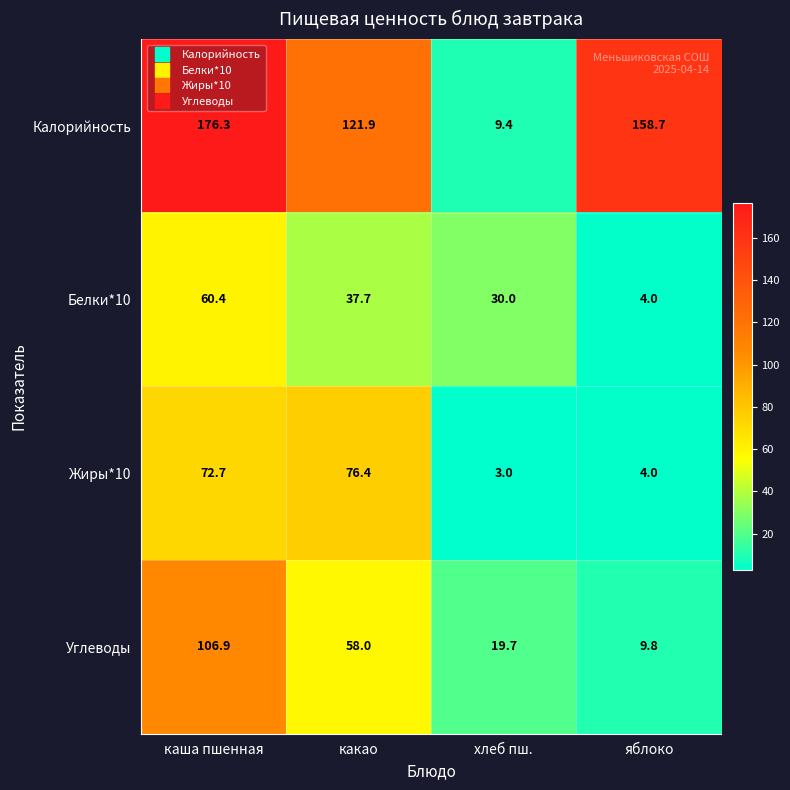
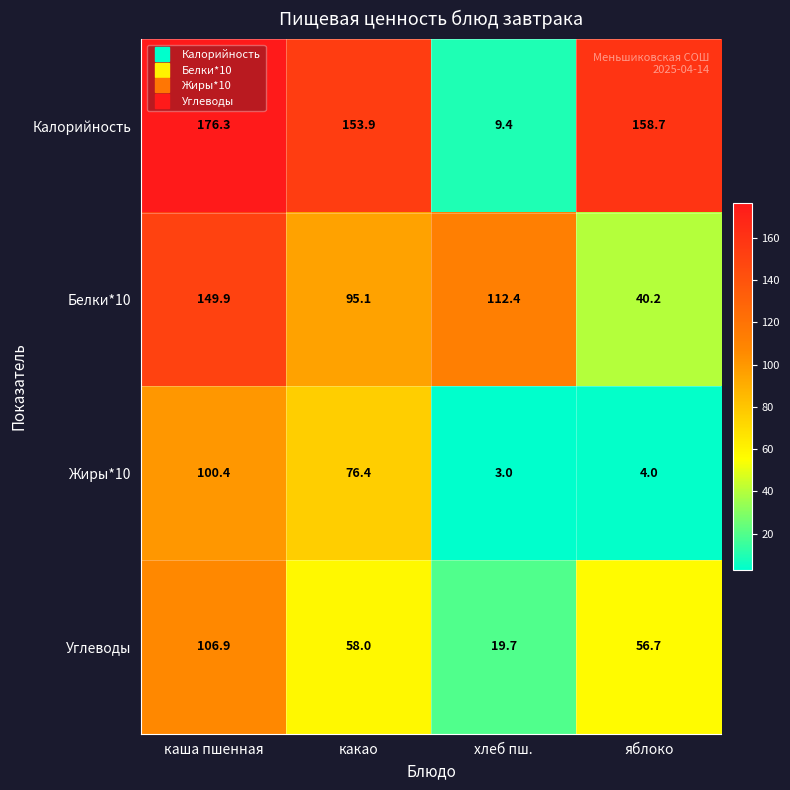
Калорийность, какао: 121.9 -> 153.9
Белки*10, каша пшенная: 60.4 -> 149.9
Белки*10, какао: 37.7 -> 95.1
Белки*10, хлеб пш.: 30.0 -> 112.4
Белки*10, яблоко: 4.0 -> 40.2
Жиры*10, каша пшенная: 72.7 -> 100.4
Углеводы, яблоко: 9.8 -> 56.7
